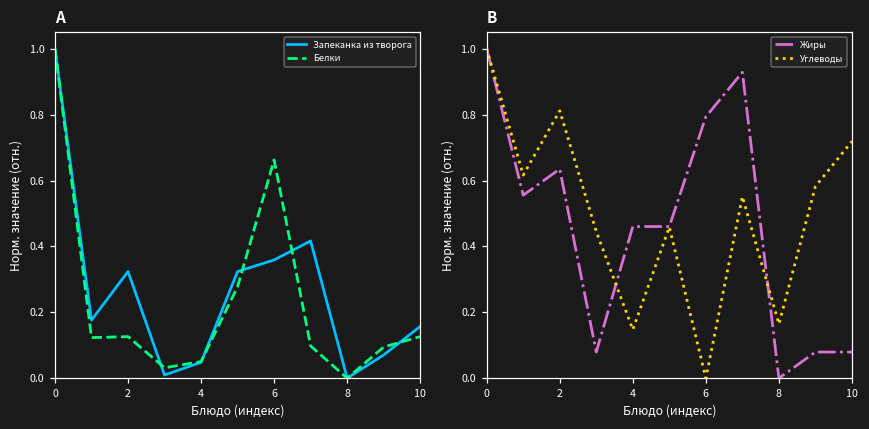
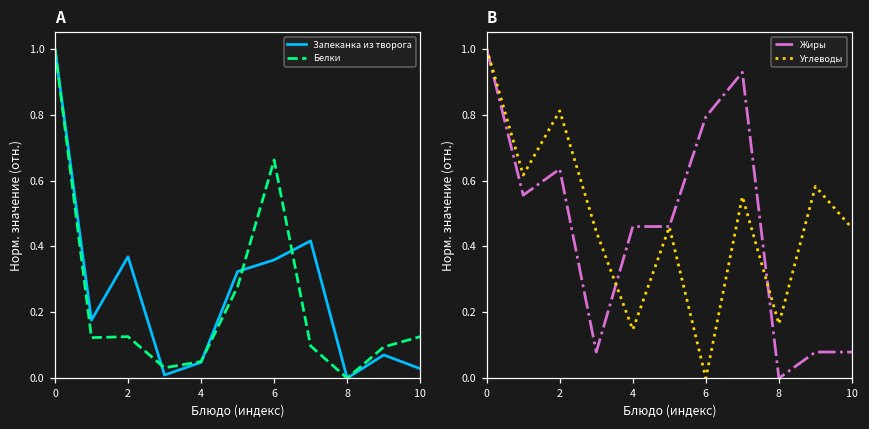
A, Запеканка из творога, 2: 0.32 -> 0.37
A, Запеканка из творога, 10: 0.16 -> 0.03
B, Углеводы, 10: 0.72 -> 0.46
